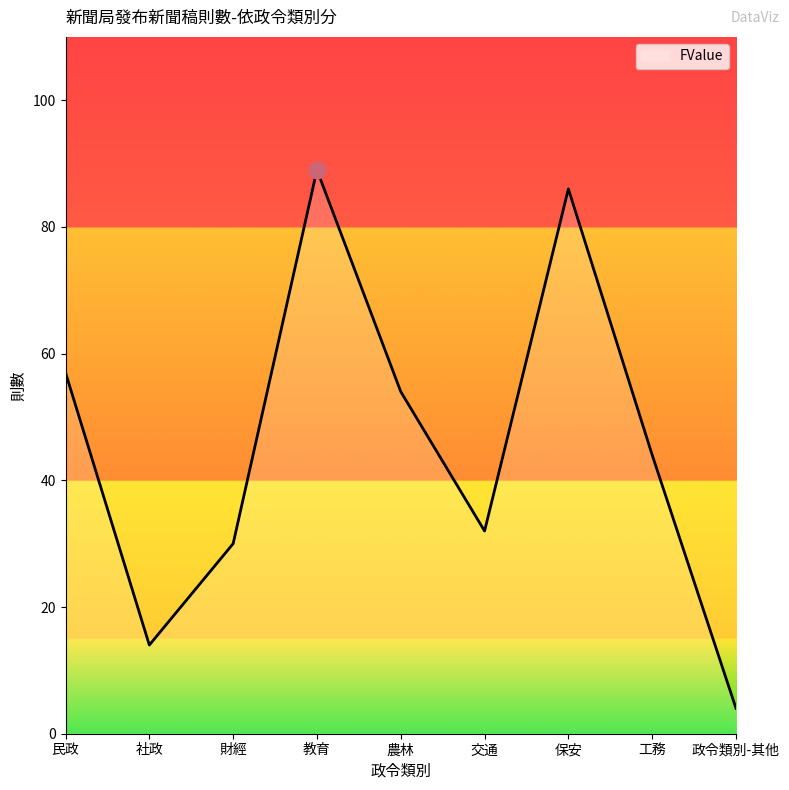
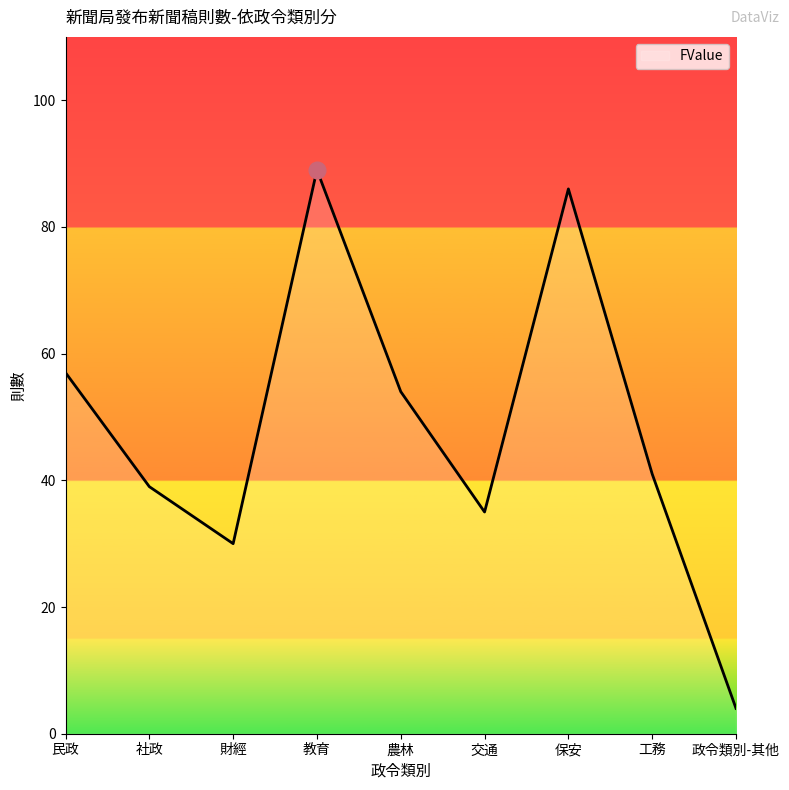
FValue, 社政: 14 -> 39
FValue, 交通: 32 -> 35
FValue, 工務: 44 -> 41
